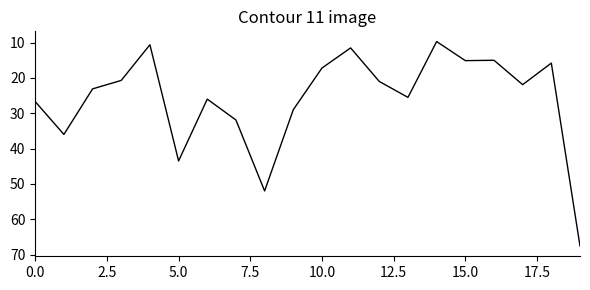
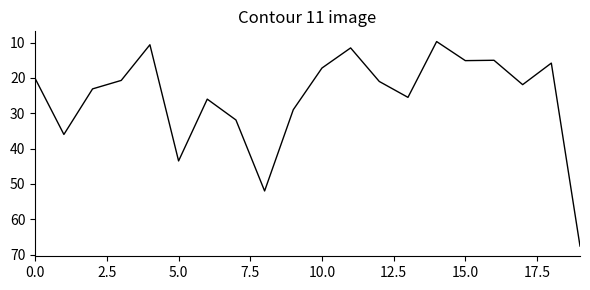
0.0: 27 -> 20
